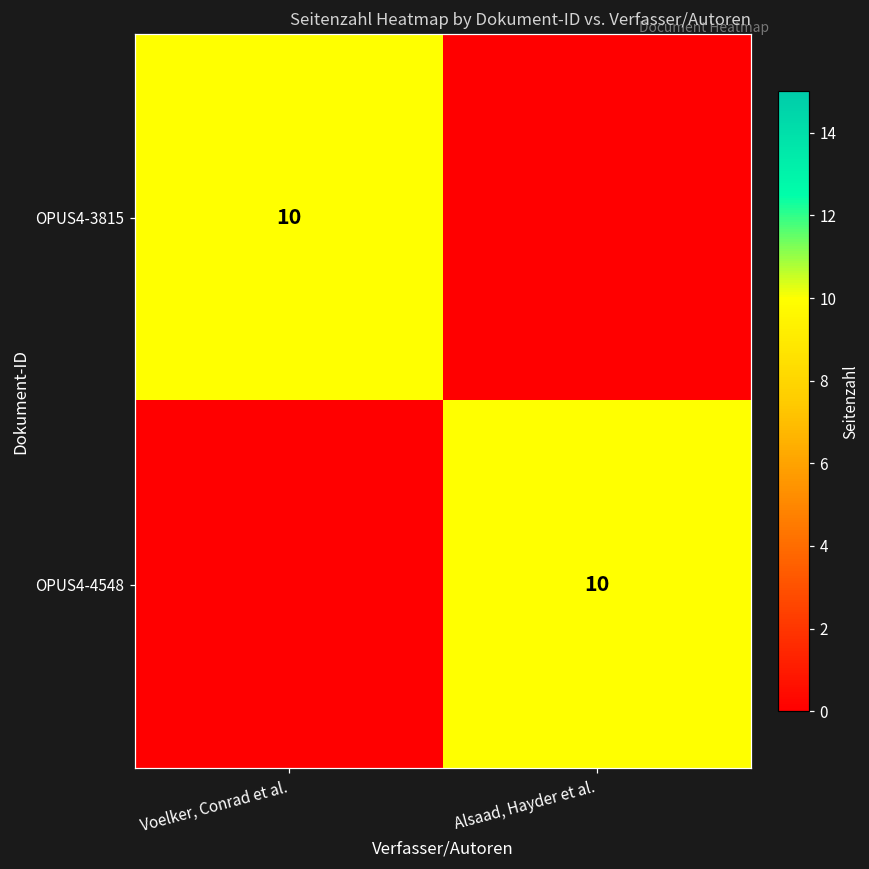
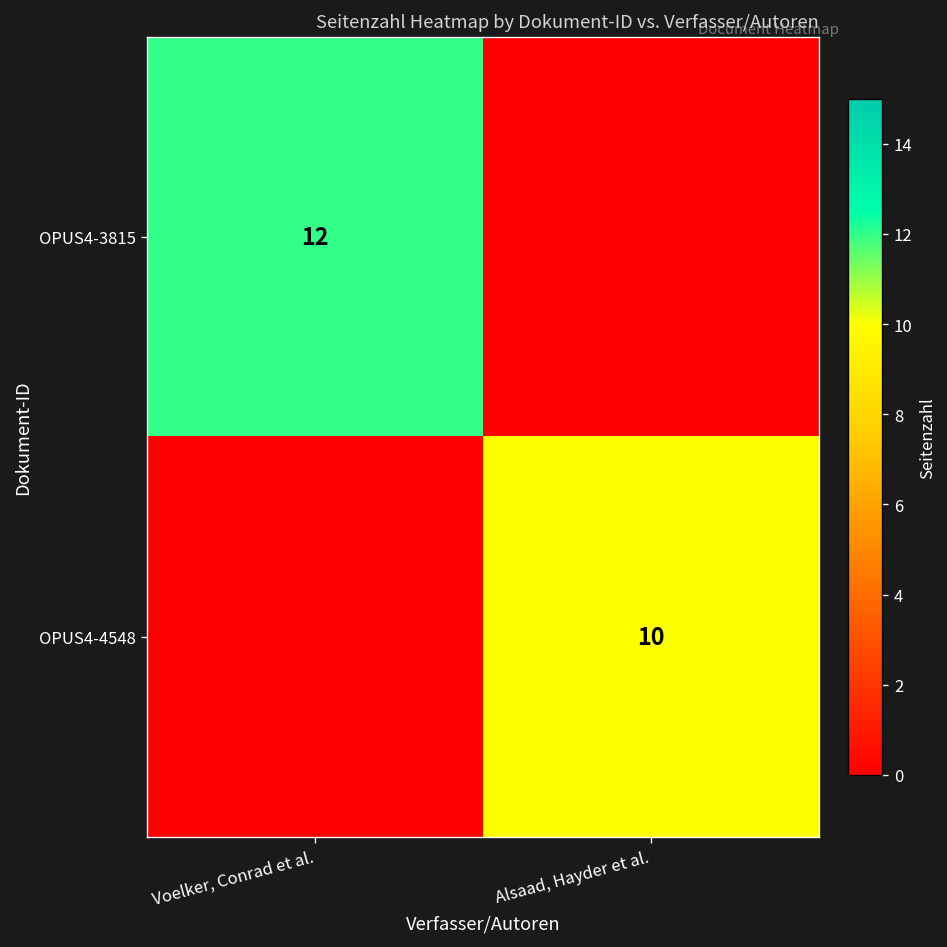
OPUS4-3815, Voelker, Conrad et al.: 10 -> 12
